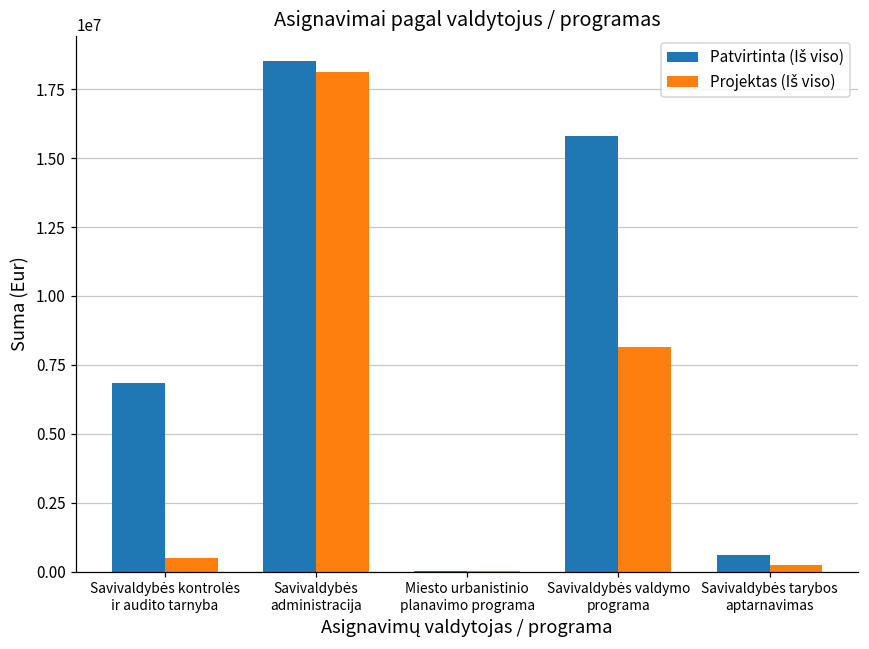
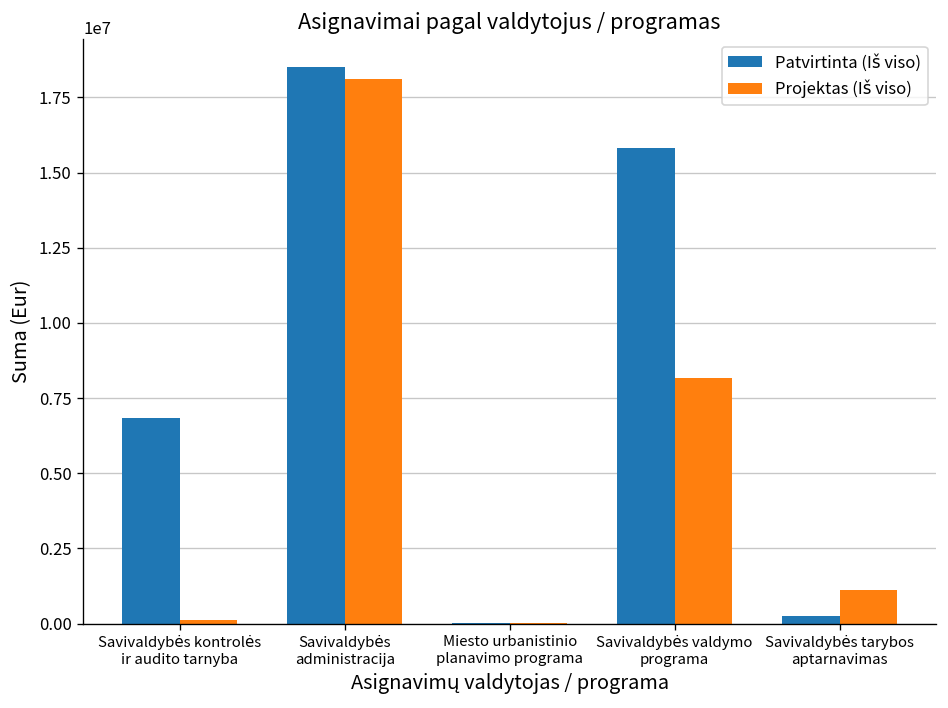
Projektas (Iš viso), Savivaldybės kontrolės ir audito tarnyba: 500000 -> 100000
Patvirtinta (Iš viso), Savivaldybės tarybos aptarnavimas: 600000 -> 200000
Projektas (Iš viso), Savivaldybės tarybos aptarnavimas: 200000 -> 1100000
